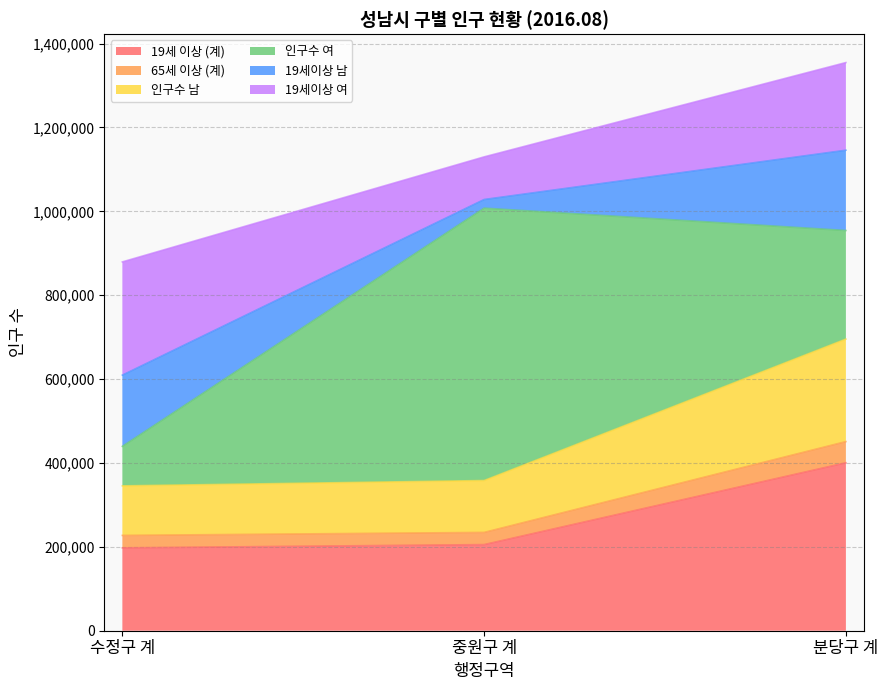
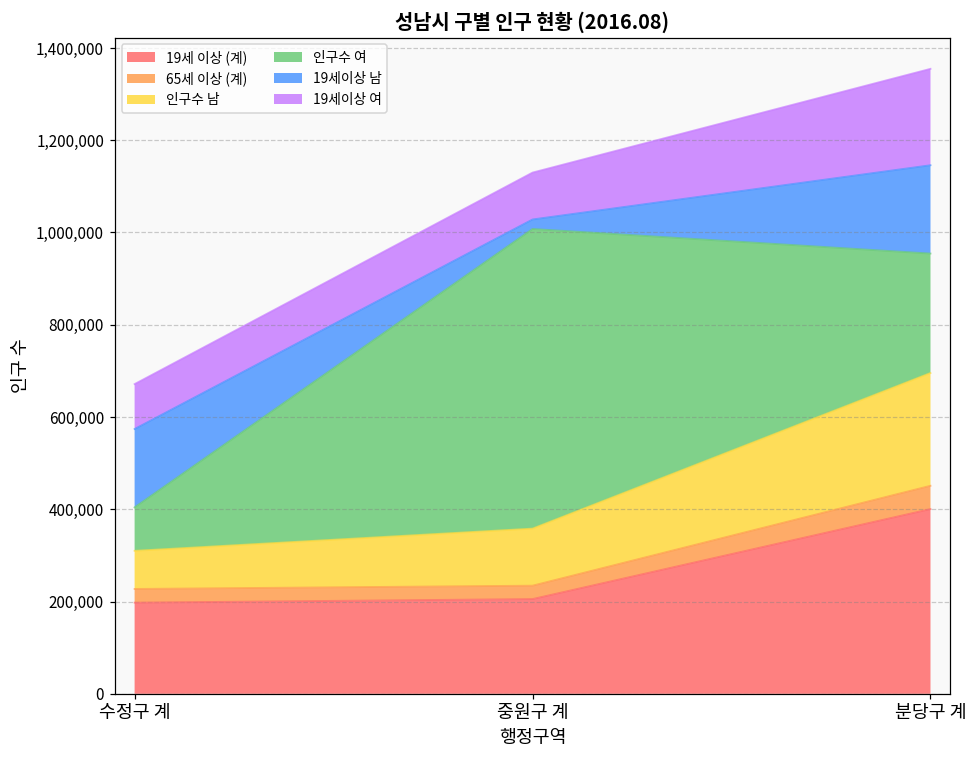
인구수 남, 수정구 계: 120,000 -> 80,000
19세이상 여, 수정구 계: 270,000 -> 100,000
